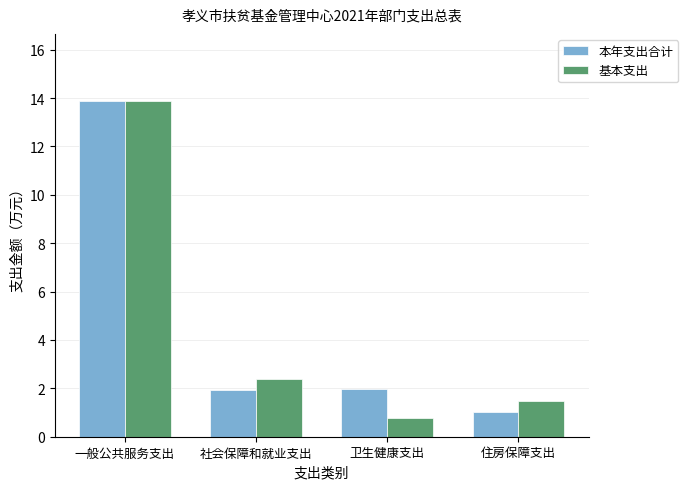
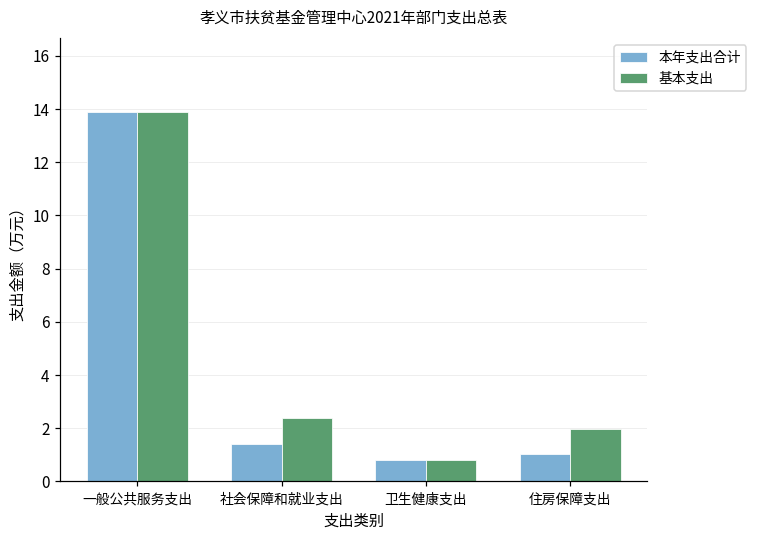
本年支出合计, 社会保障和就业支出: 2.0 -> 1.4
本年支出合计, 卫生健康支出: 2.0 -> 0.8
基本支出, 住房保障支出: 1.5 -> 2.0
